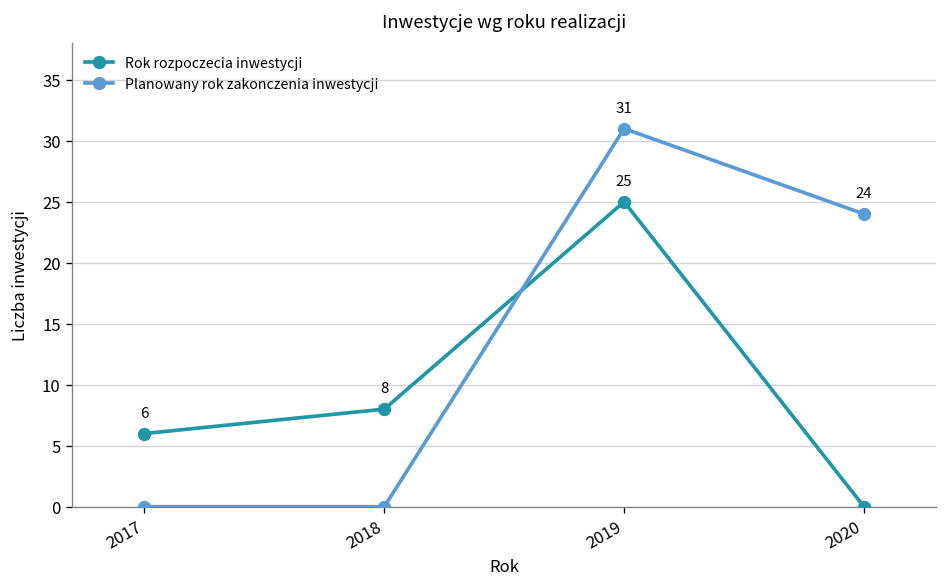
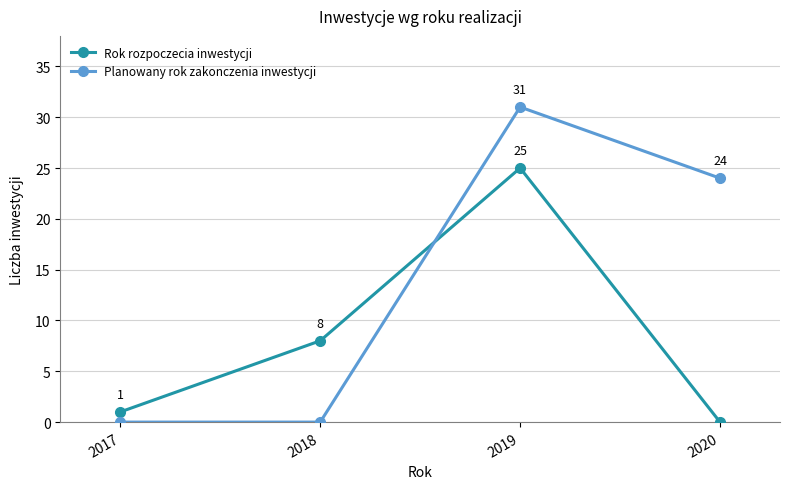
Rok rozpoczecia inwestycji, 2017: 6 -> 1
